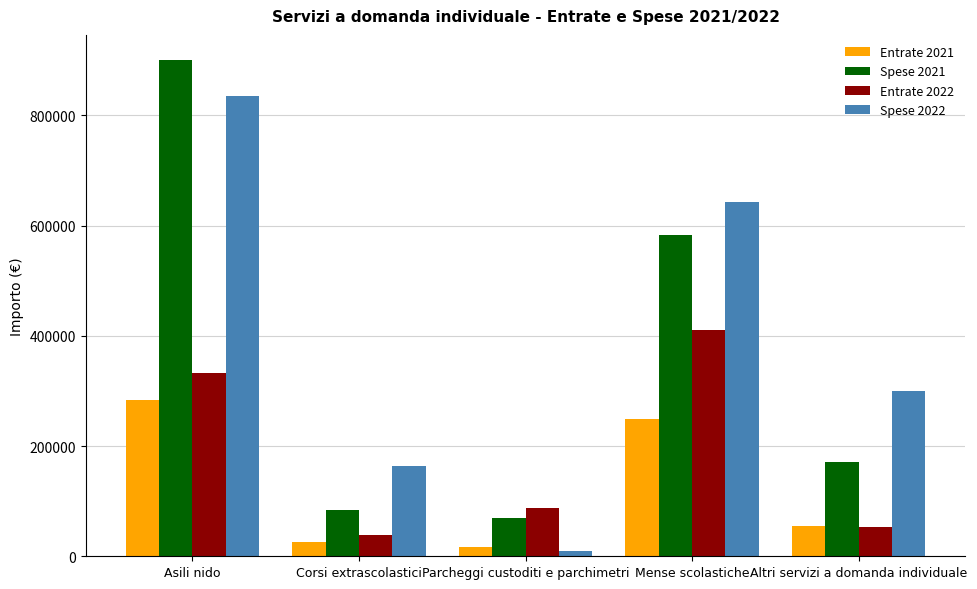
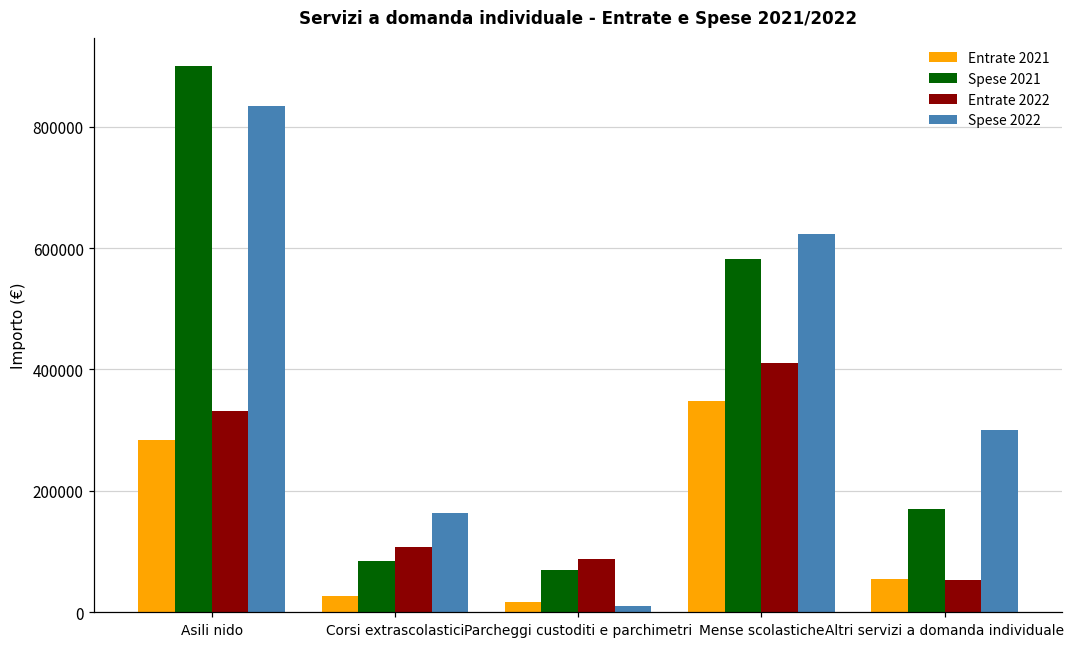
Entrate 2022, Corsi extrascolastici: 40000 -> 110000
Entrate 2021, Mense scolastiche: 250000 -> 350000
Spese 2022, Mense scolastiche: 640000 -> 620000
